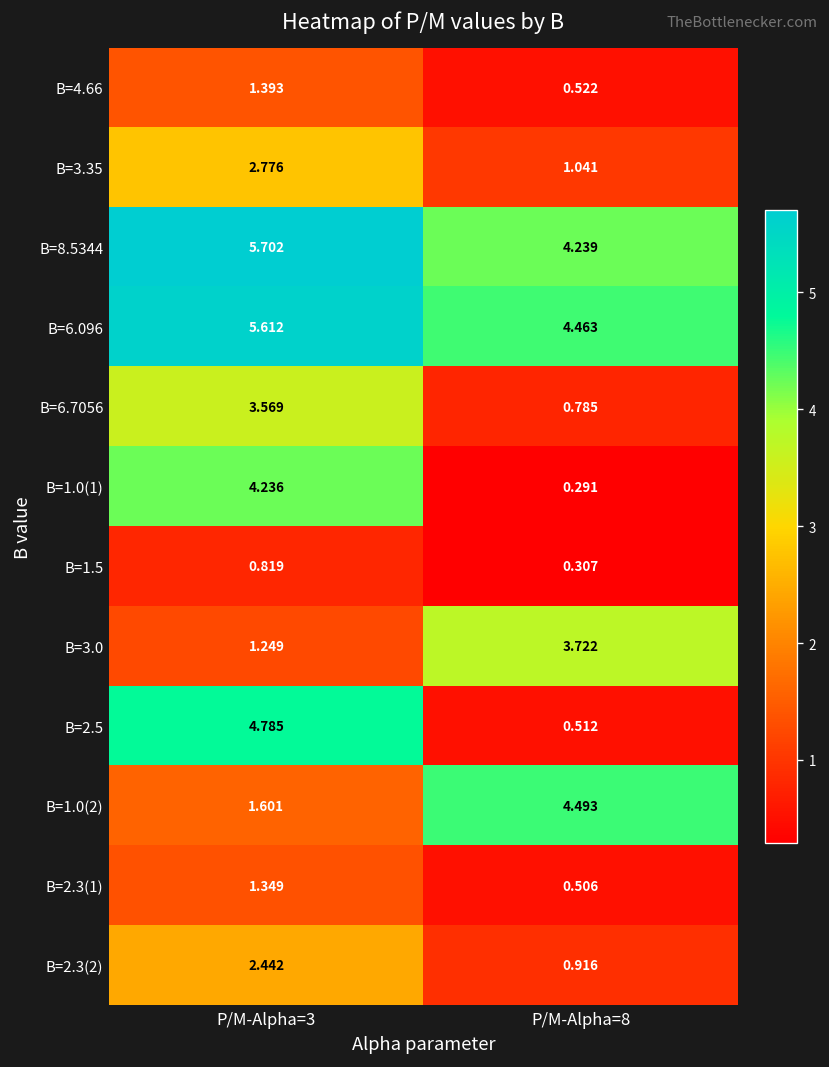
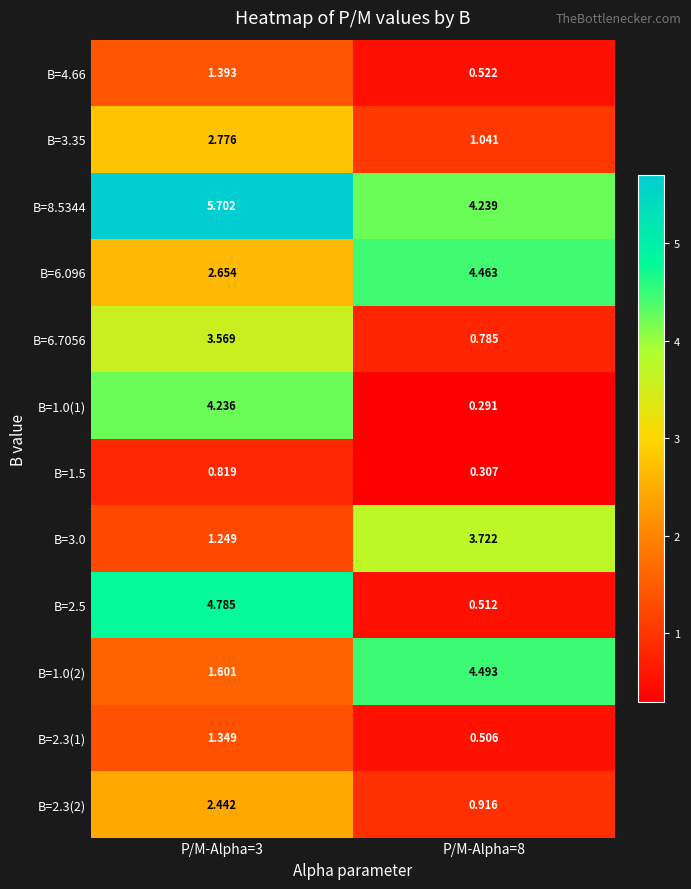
B=6.096, P/M-Alpha=3: 5.612 -> 2.654
